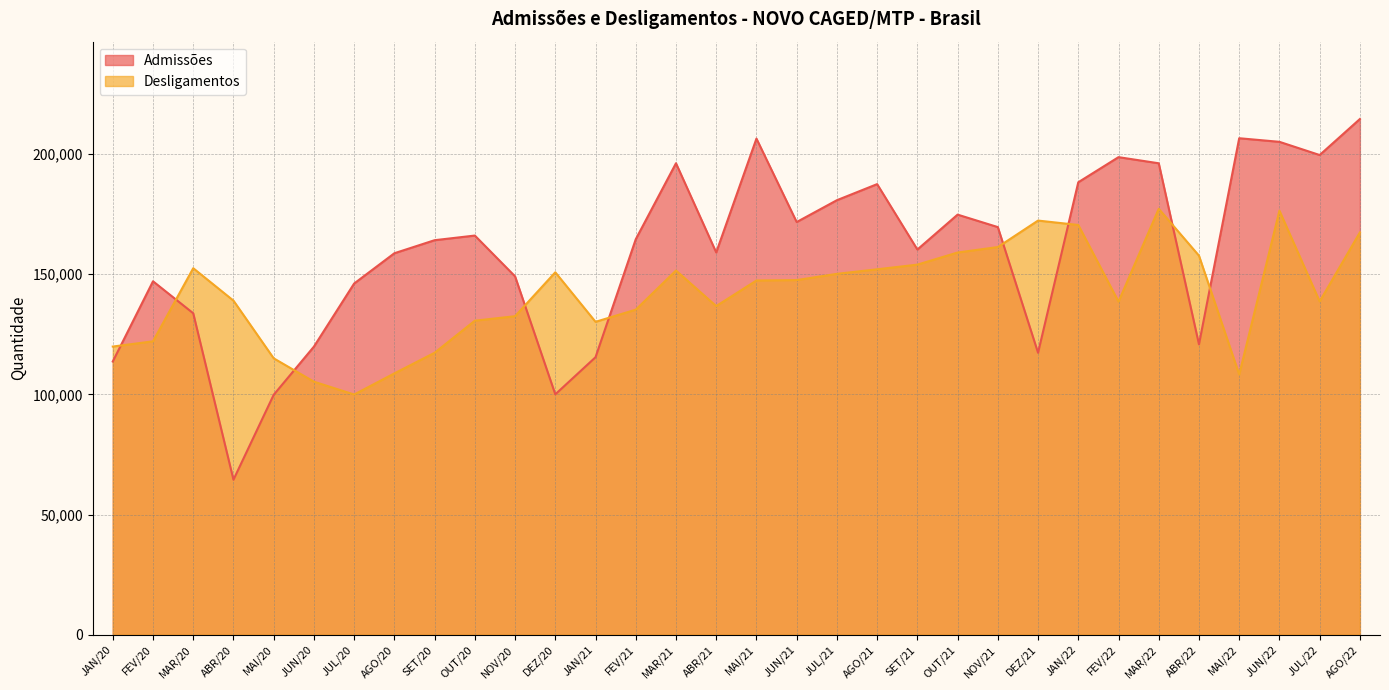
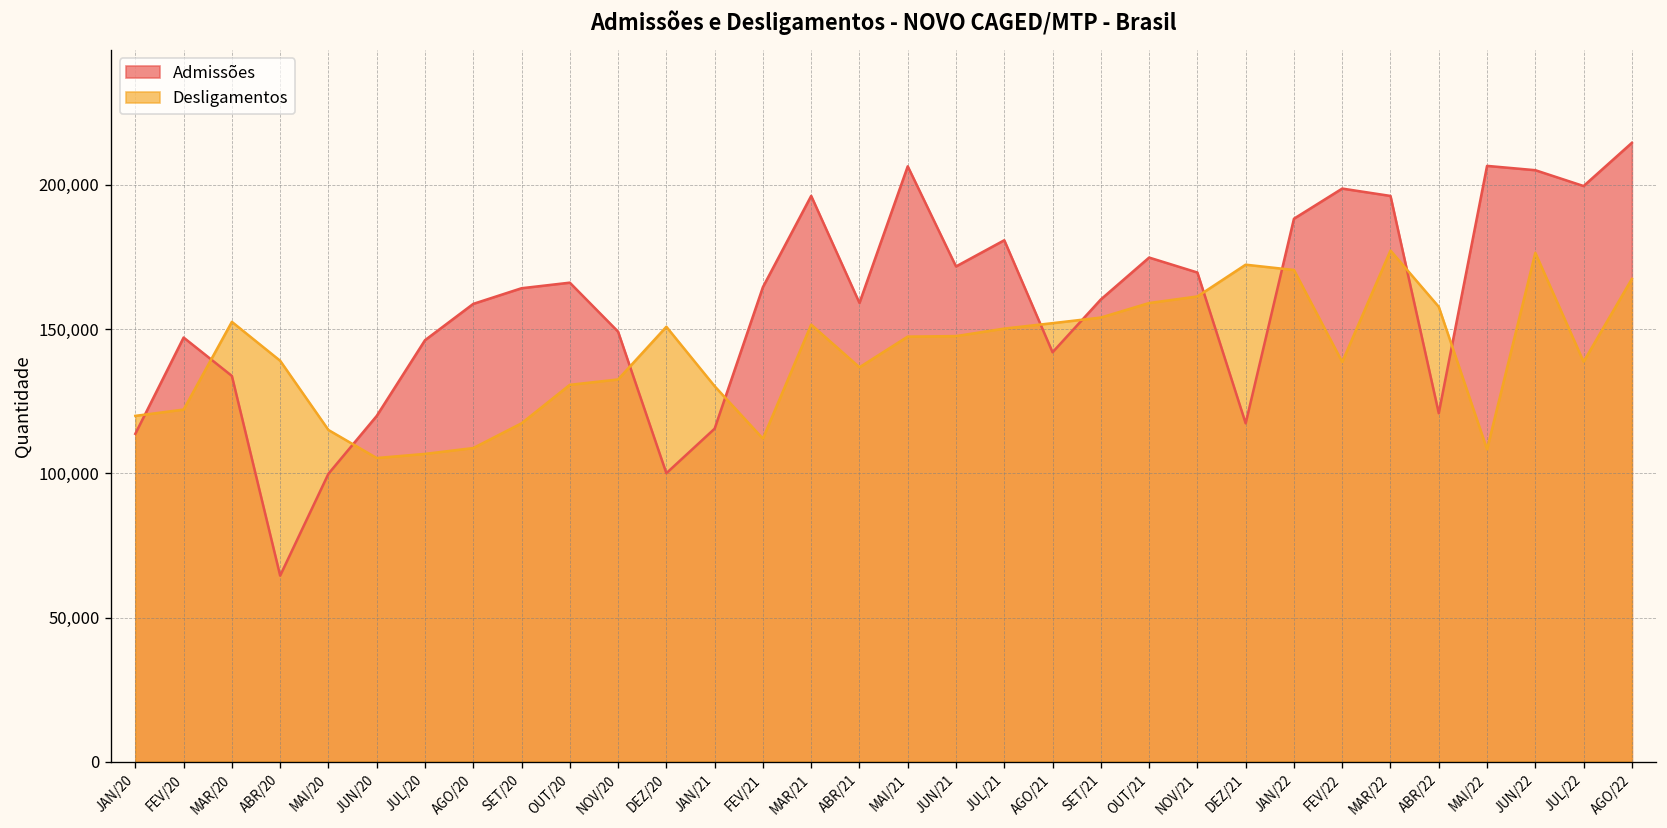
Desligamentos, JUL/20: 100,000 -> 107,000
Desligamentos, FEV/21: 135,000 -> 112,000
Admissões, AGO/21: 188,000 -> 142,000
